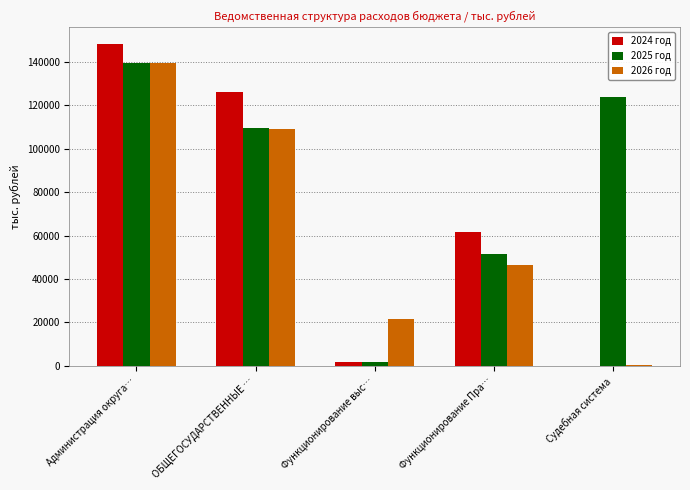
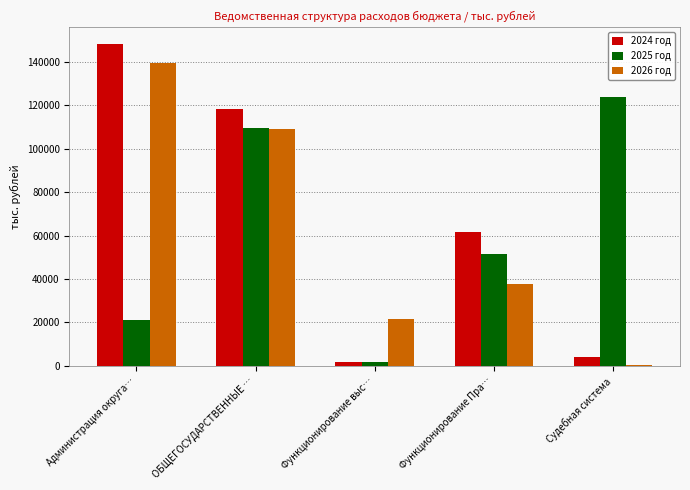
2025 год, Администрация округа…: 140000 -> 21000
2024 год, ОБЩЕГОСУДАРСТВЕННЫЕ …: 126000 -> 118000
2026 год, Функционирование Пра…: 47000 -> 38000
2024 год, Судебная система: 0 -> 4000
